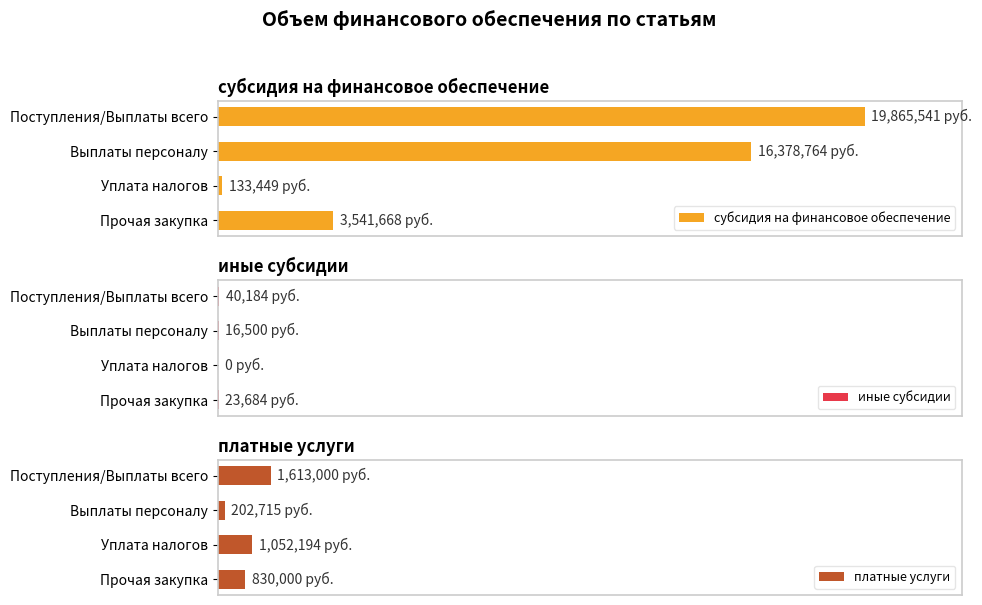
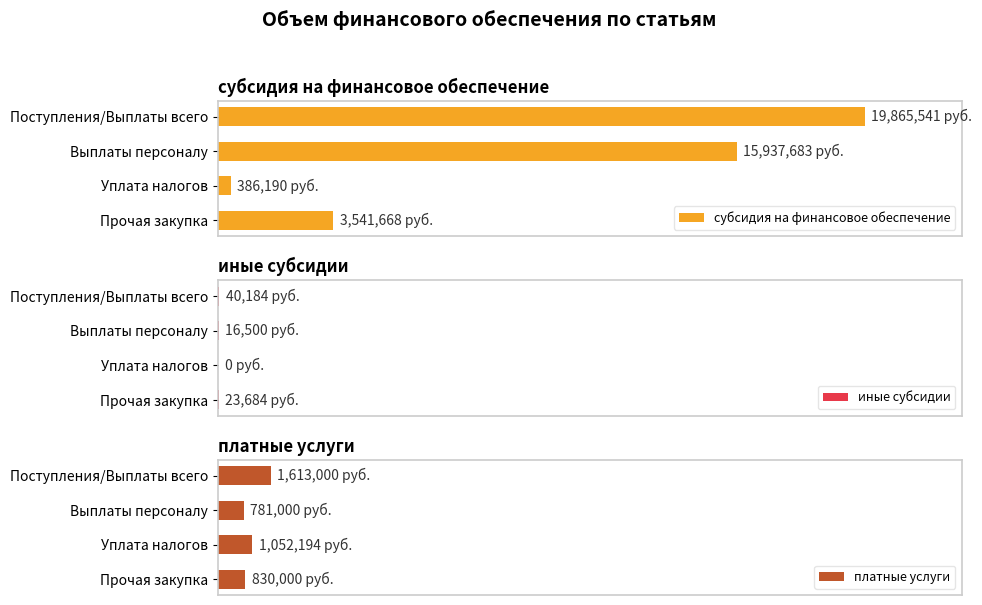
субсидия на финансовое обеспечение, Выплаты персоналу: 16,378,764 -> 15,937,683
субсидия на финансовое обеспечение, Уплата налогов: 133,449 -> 386,190
платные услуги, Выплаты персоналу: 202,715 -> 781,000
